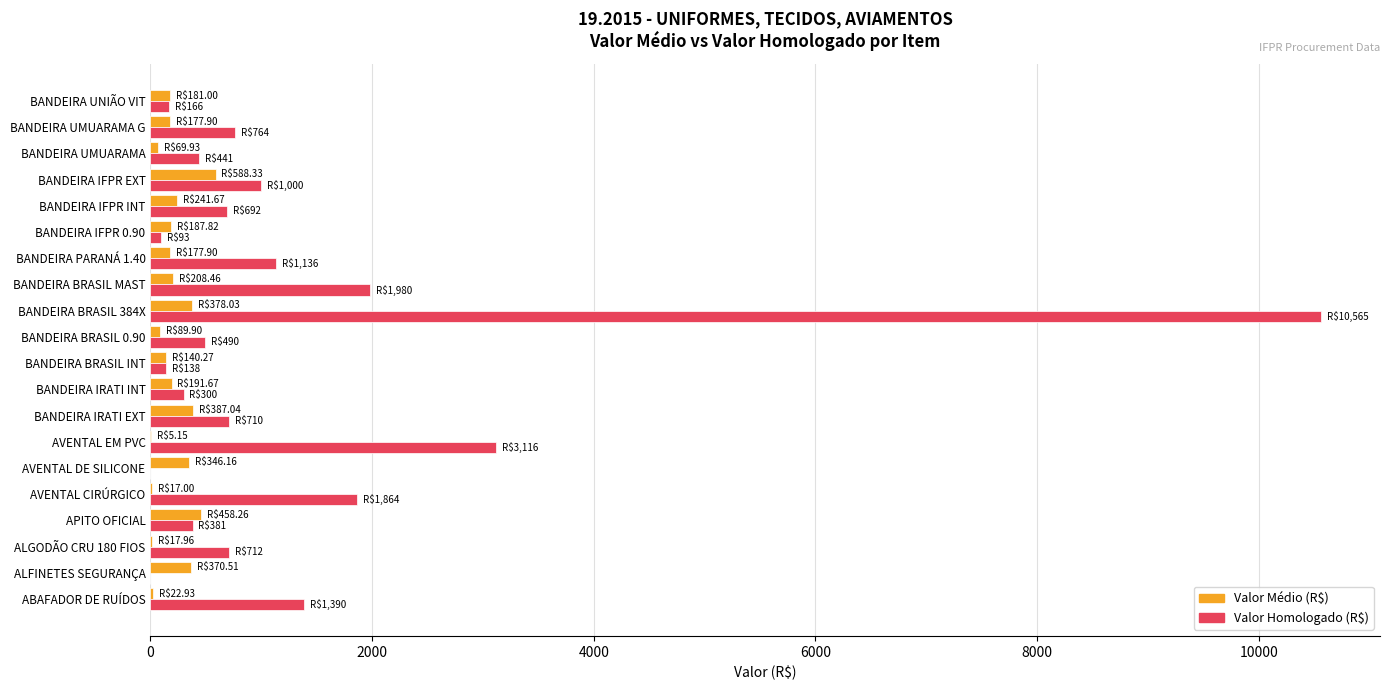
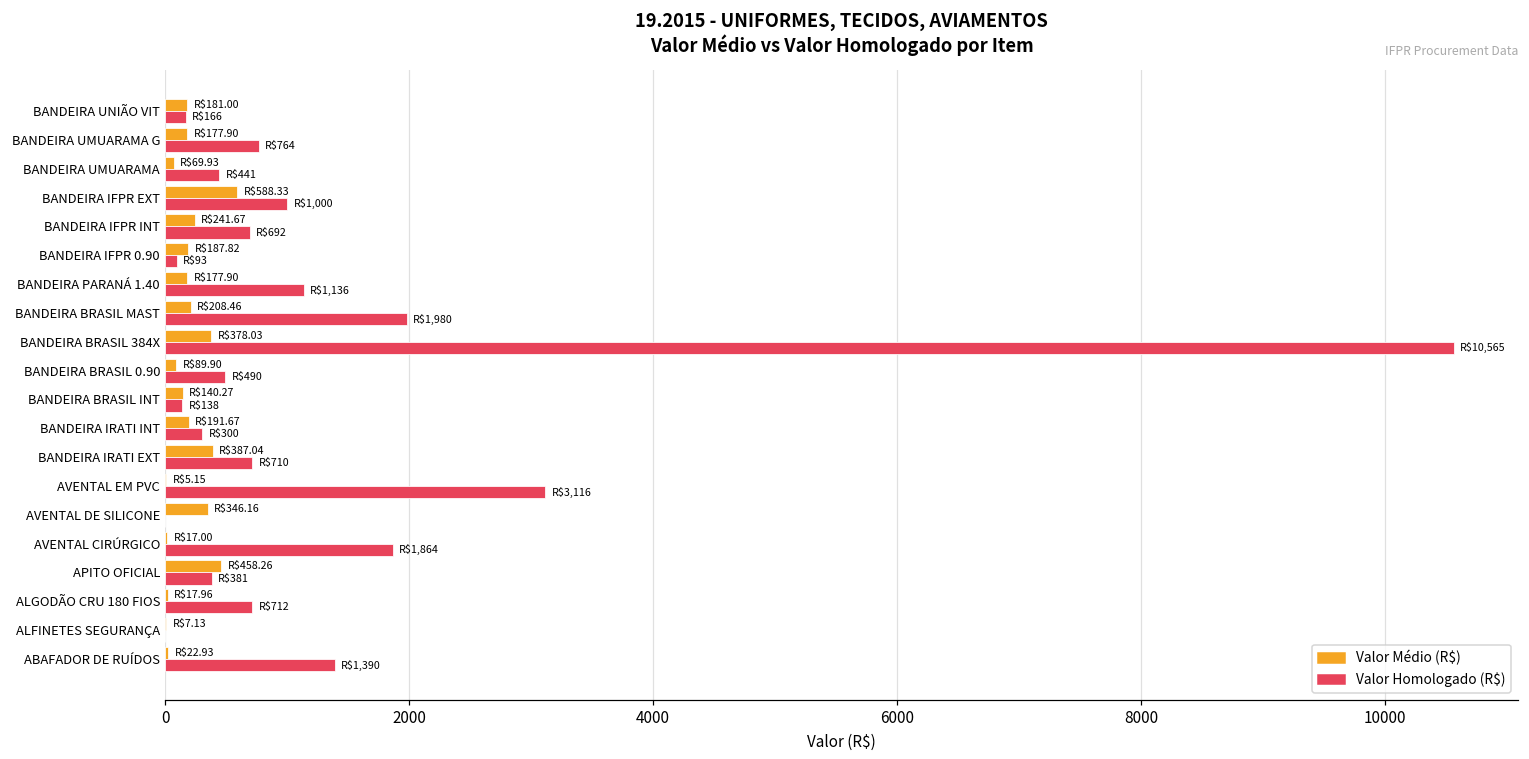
Valor Médio (R$), ALFINETES SEGURANÇA: $370.51 -> $7.13
